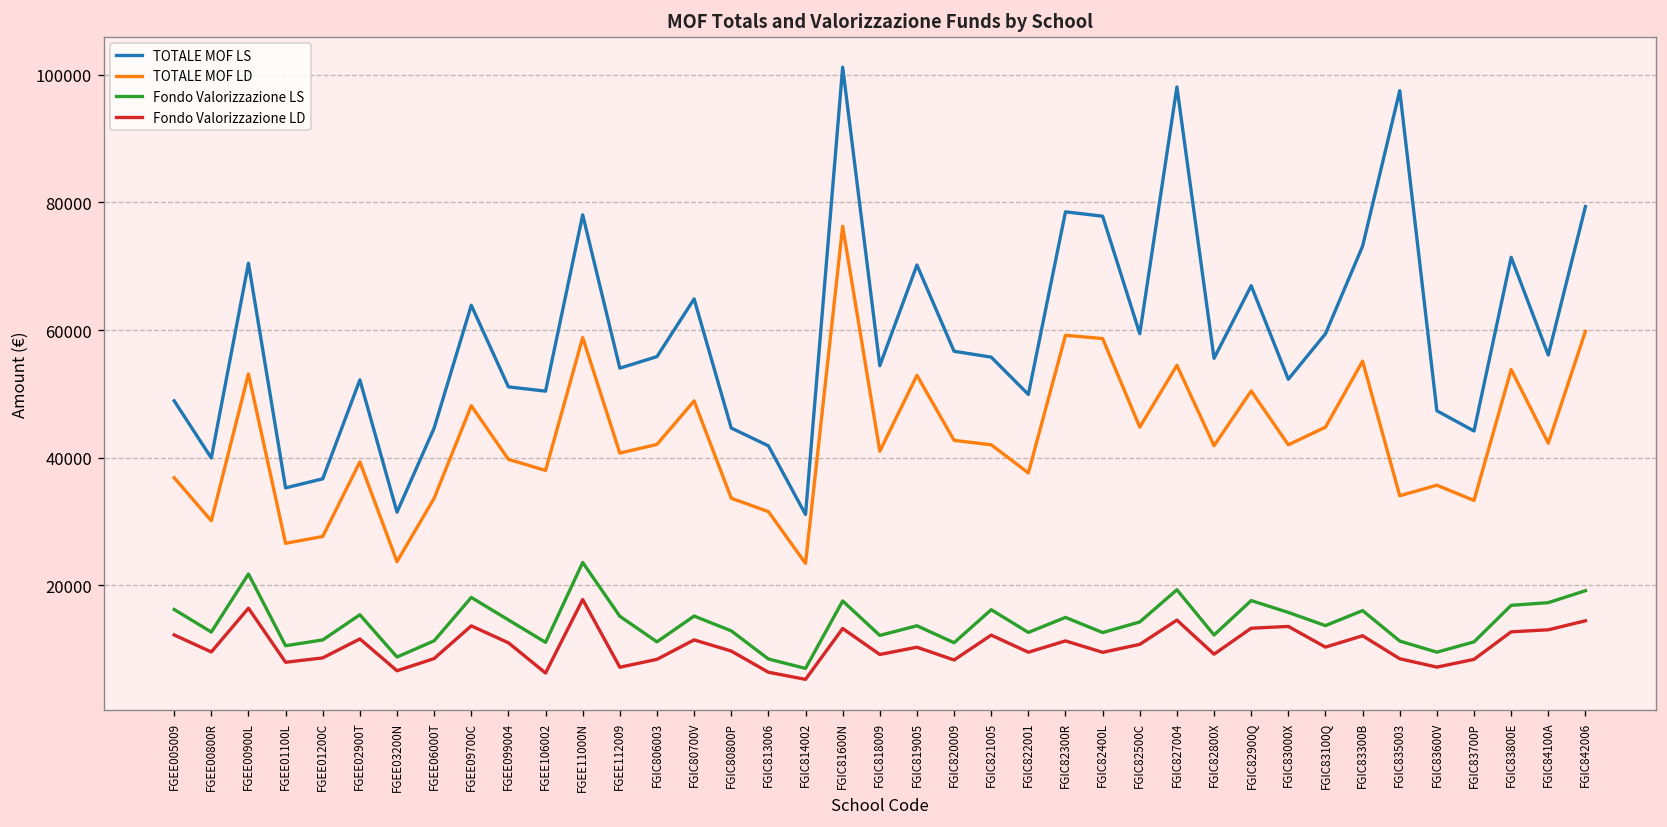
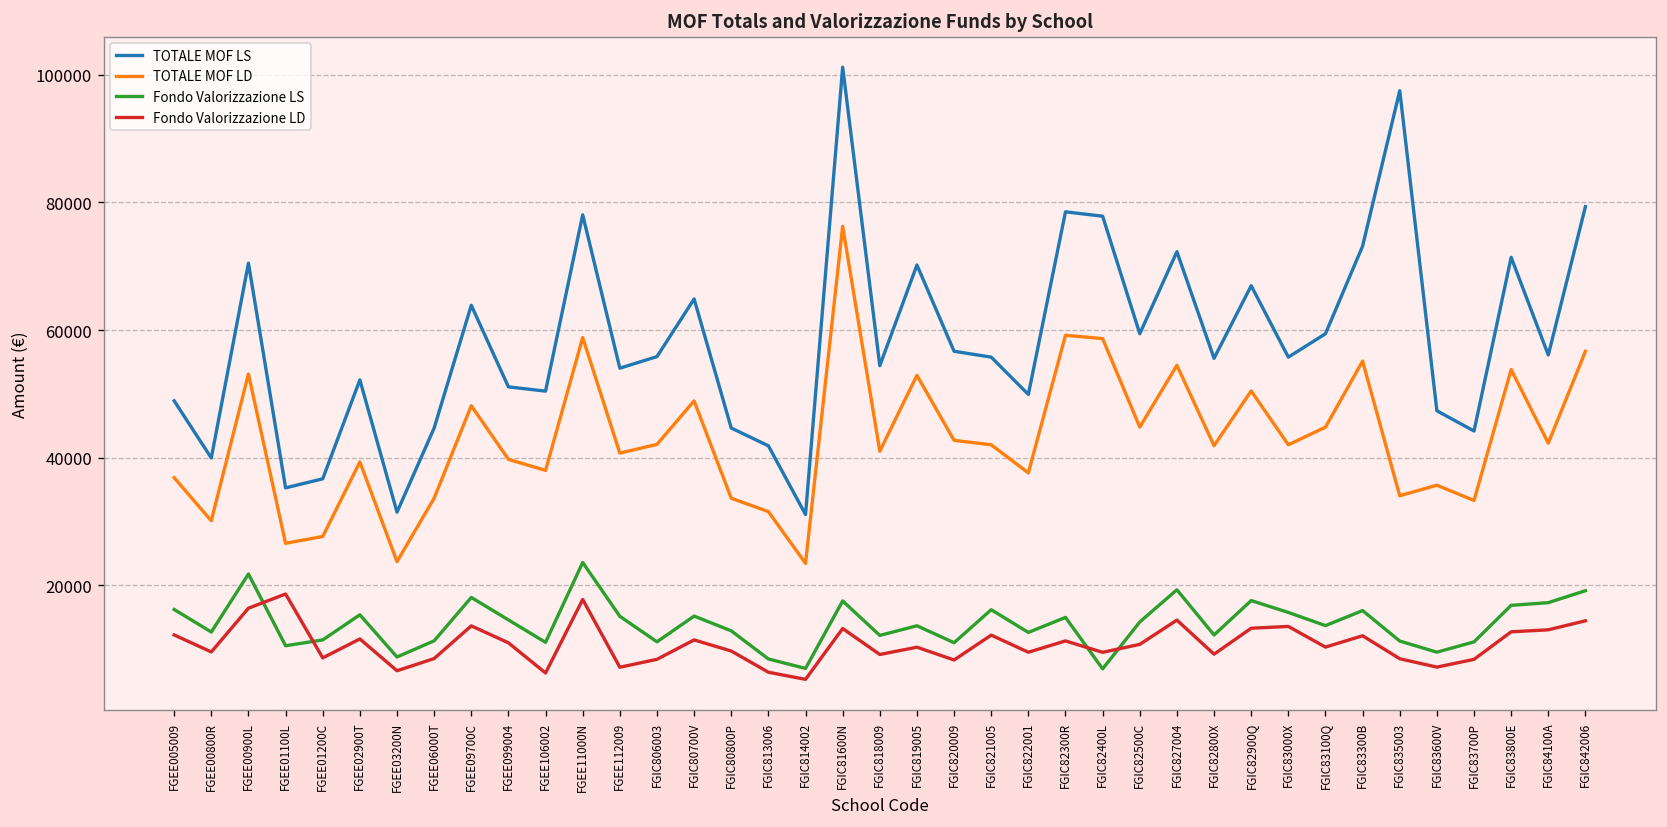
Fondo Valorizzazione LD, FGEE01100L: 8000 -> 19000
Fondo Valorizzazione LS, FGIC82400L: 13000 -> 7000
TOTALE MOF LS, FGIC827004: 98000 -> 72000
TOTALE MOF LS, FGIC83000X: 52000 -> 56000
TOTALE MOF LD, FGIC842006: 60000 -> 57000
